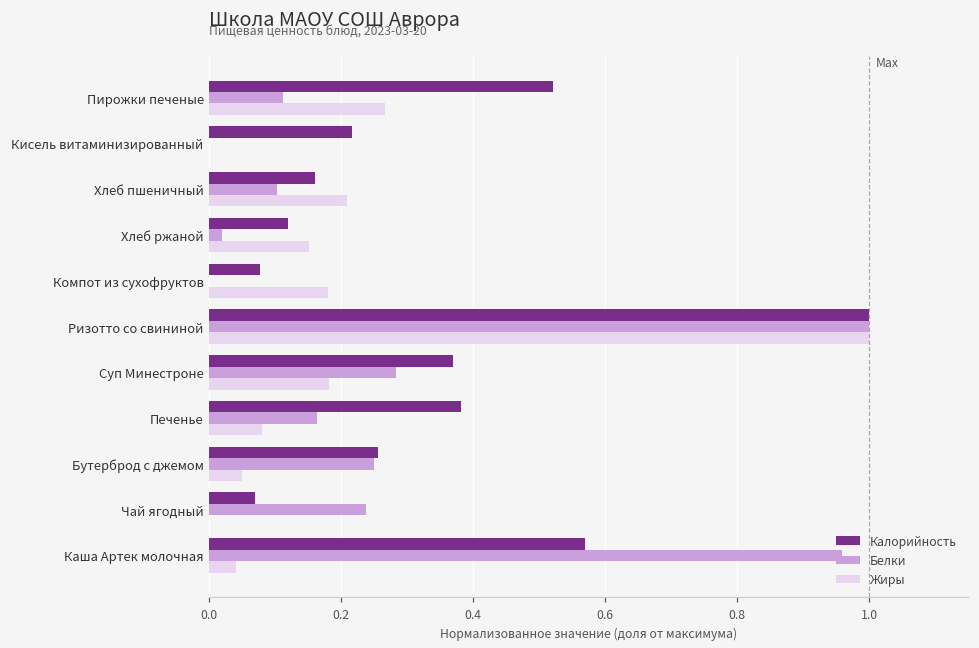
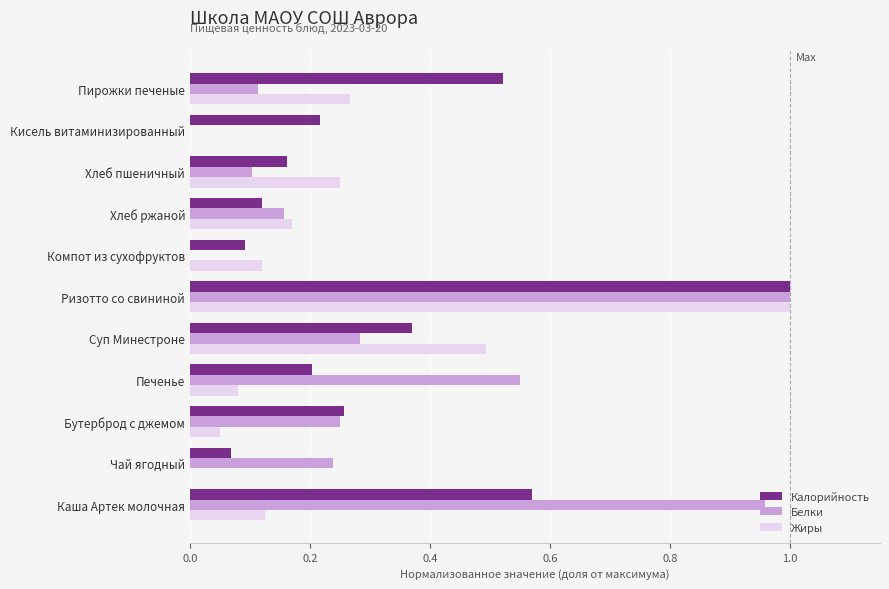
Жиры, Хлеб пшеничный: 0.21 -> 0.25
Белки, Хлеб ржаной: 0.02 -> 0.16
Жиры, Хлеб ржаной: 0.15 -> 0.17
Калорийность, Компот из сухофруктов: 0.08 -> 0.09
Жиры, Компот из сухофруктов: 0.18 -> 0.12
Жиры, Суп Минестроне: 0.18 -> 0.49
Калорийность, Печенье: 0.38 -> 0.20
Белки, Печенье: 0.16 -> 0.55
Жиры, Каша Артек молочная: 0.04 -> 0.13
